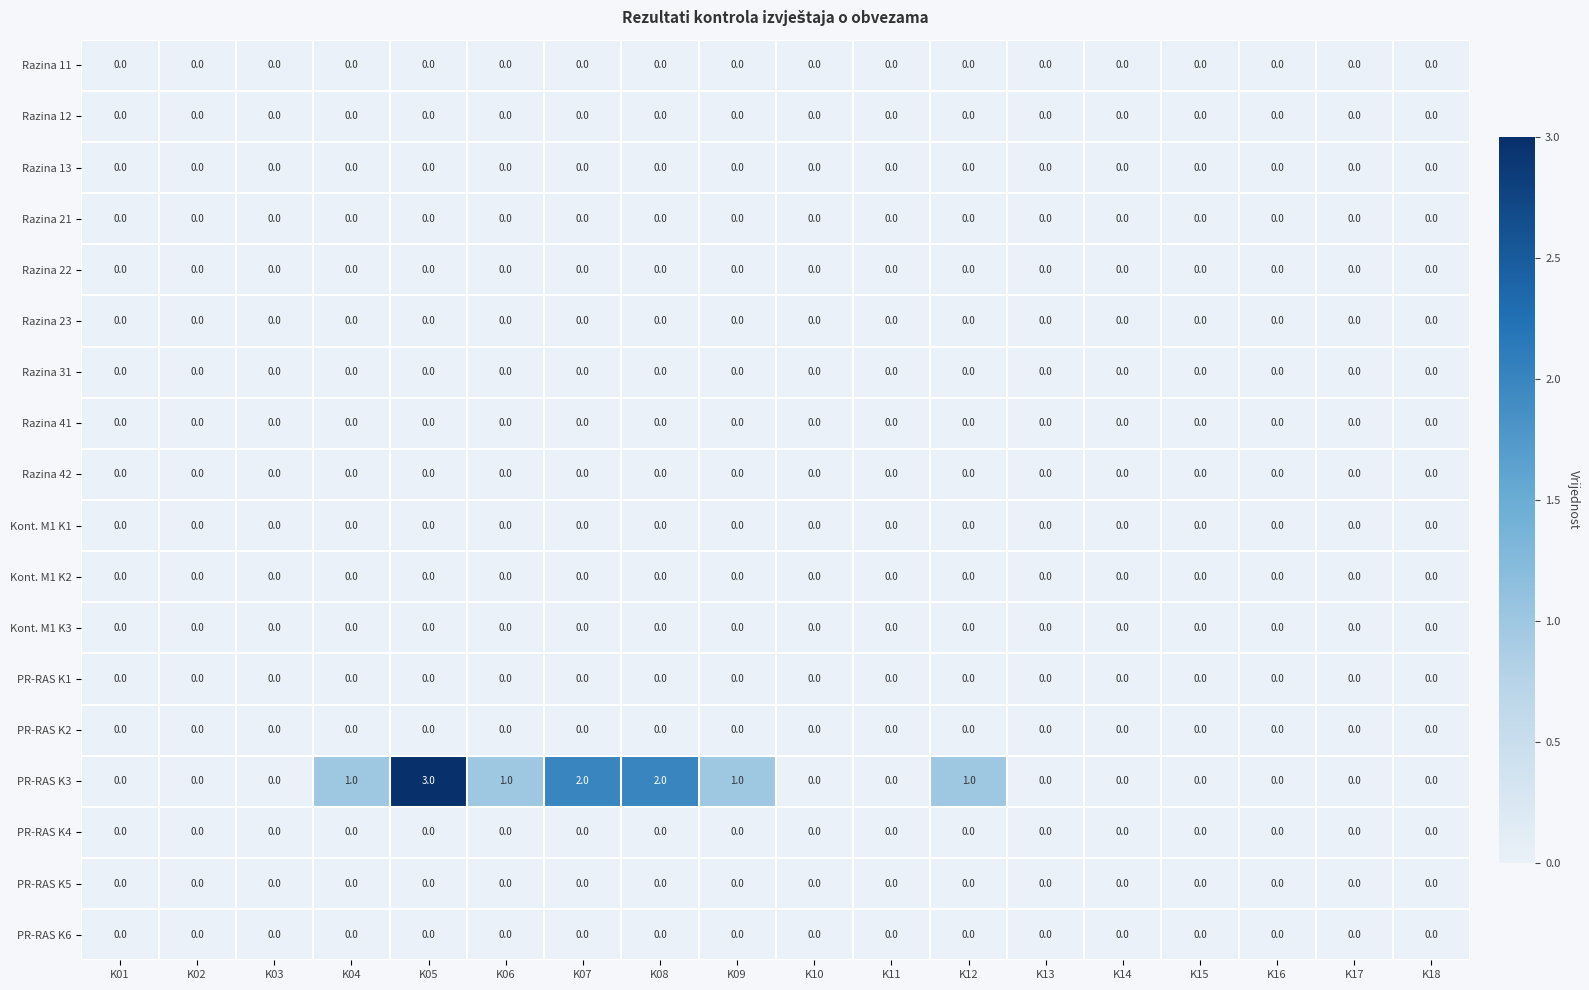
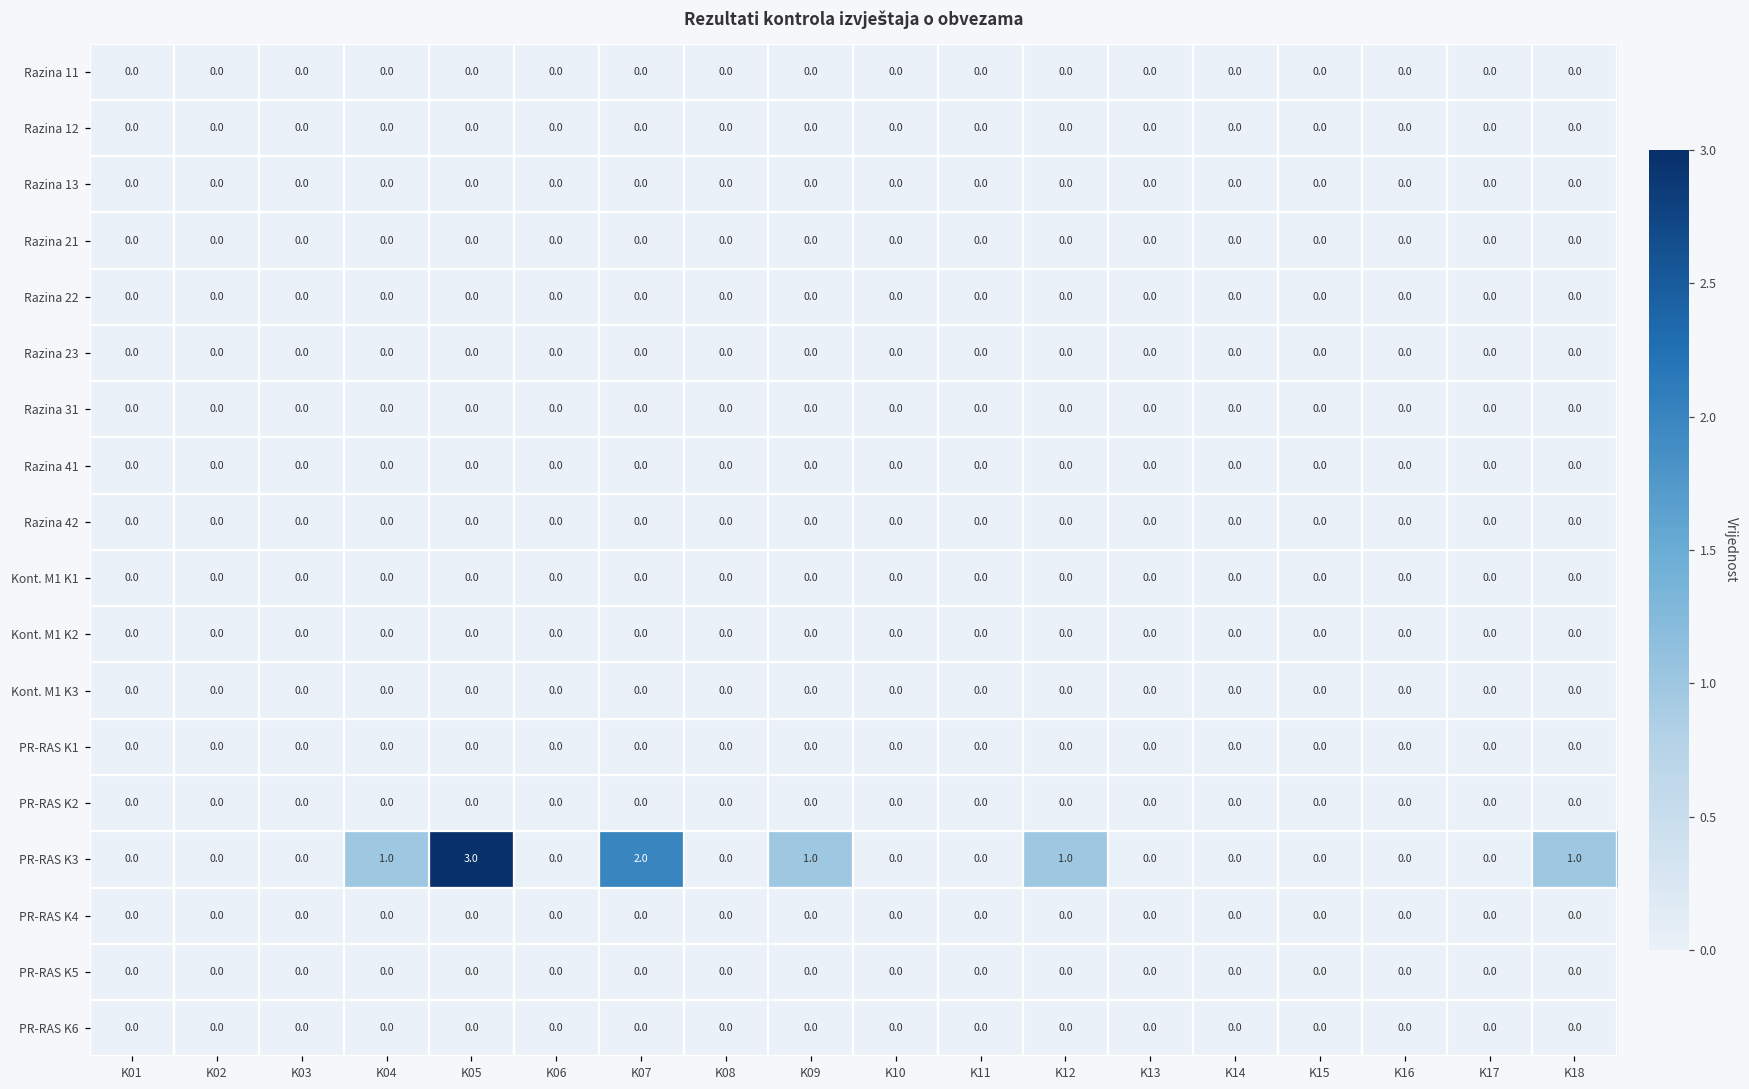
PR-RAS K3, K06: 1.0 -> 0.0
PR-RAS K3, K08: 2.0 -> 0.0
PR-RAS K3, K18: 0.0 -> 1.0
